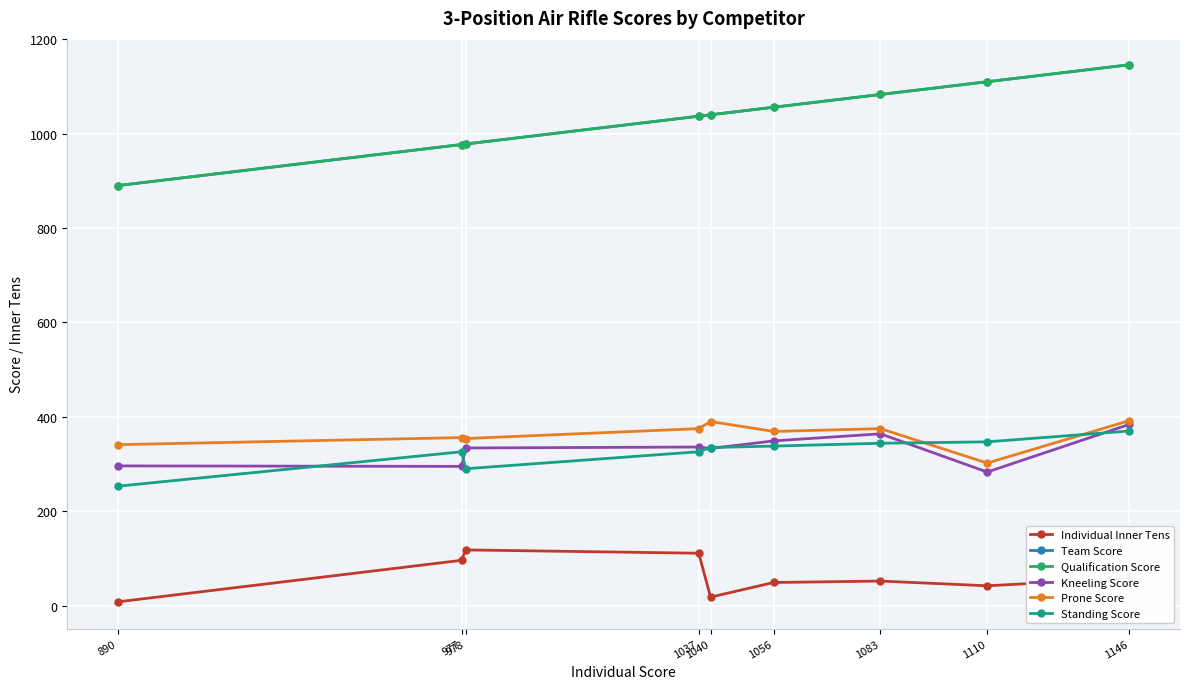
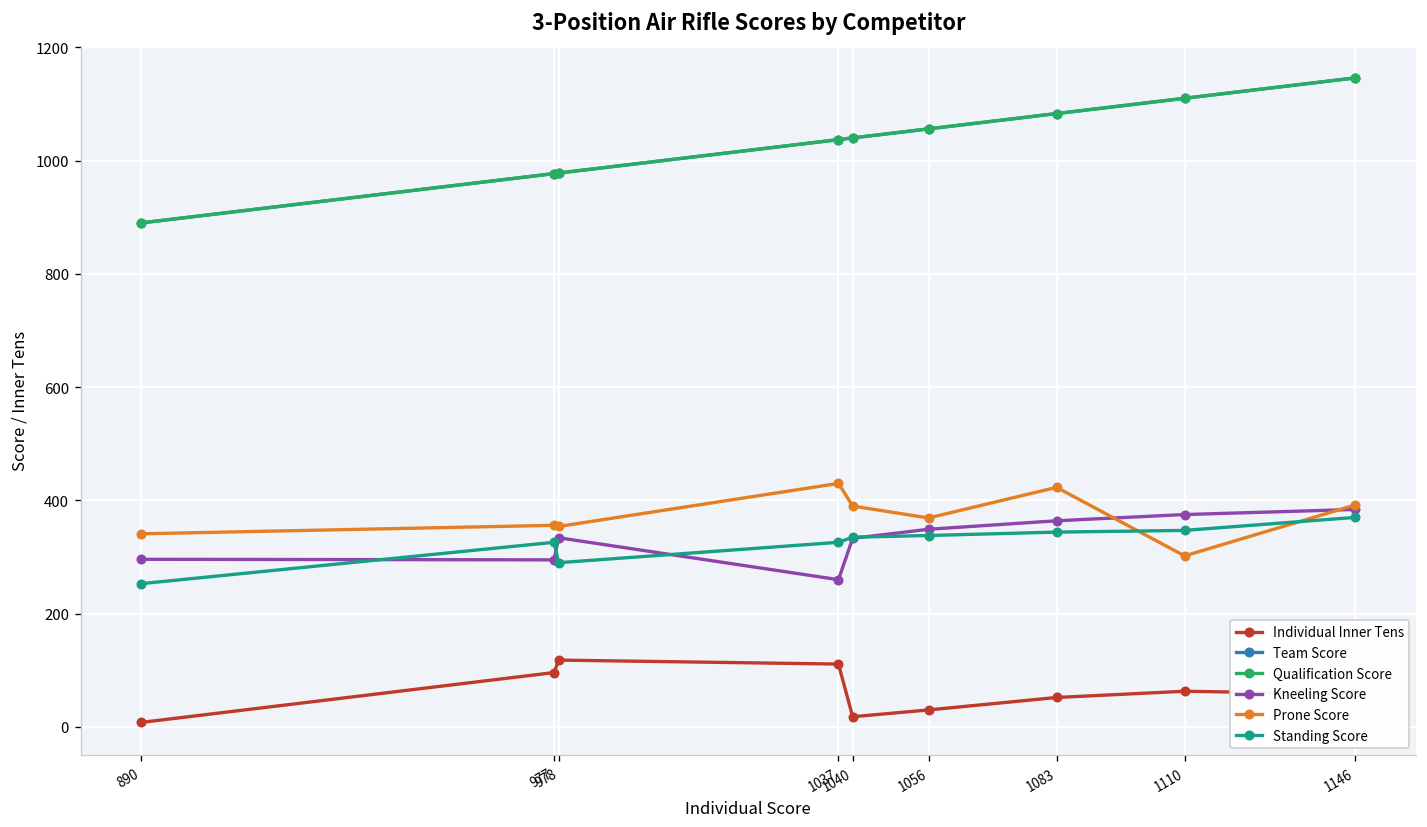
Kneeling Score, 1037: 340 -> 260
Prone Score, 1037: 380 -> 430
Individual Inner Tens, 1056: 50 -> 30
Prone Score, 1083: 380 -> 420
Individual Inner Tens, 1110: 40 -> 60
Kneeling Score, 1110: 280 -> 380
